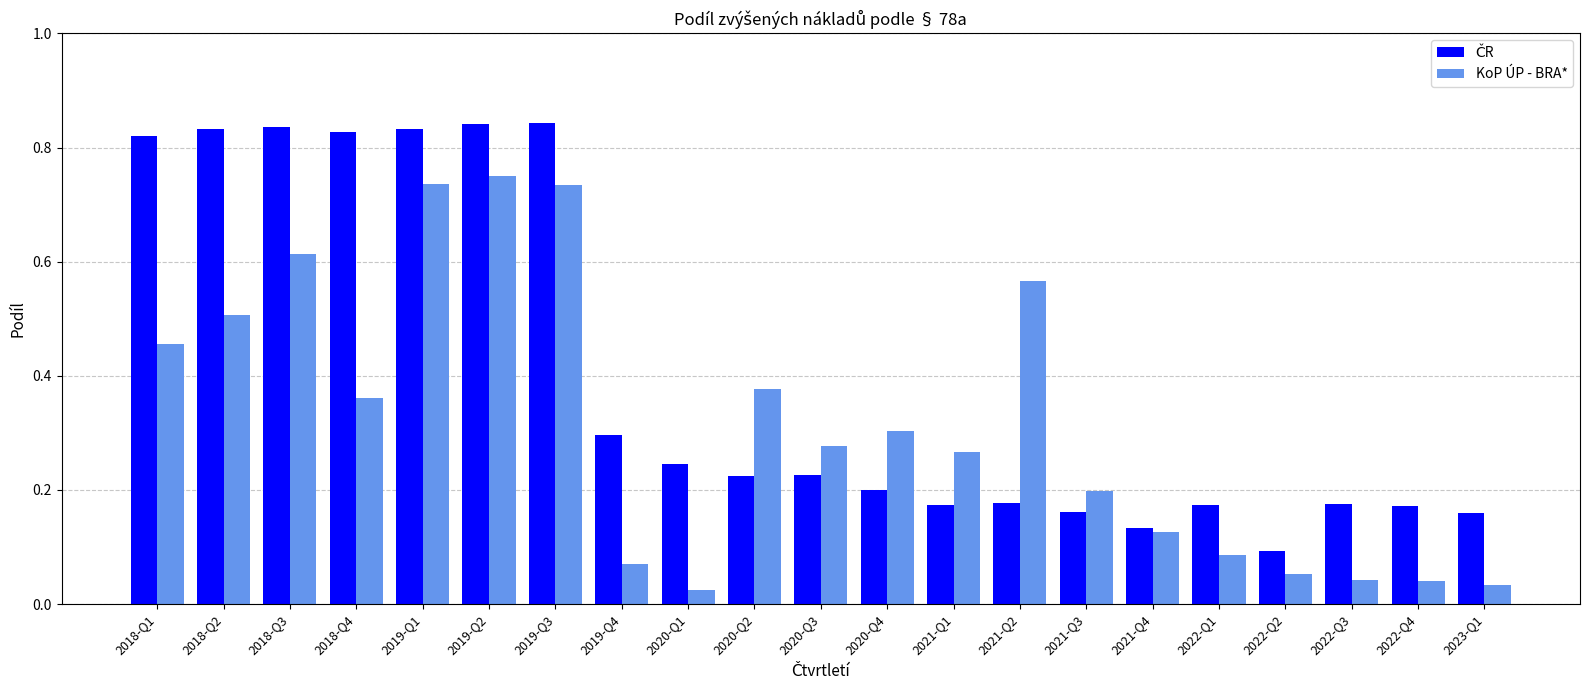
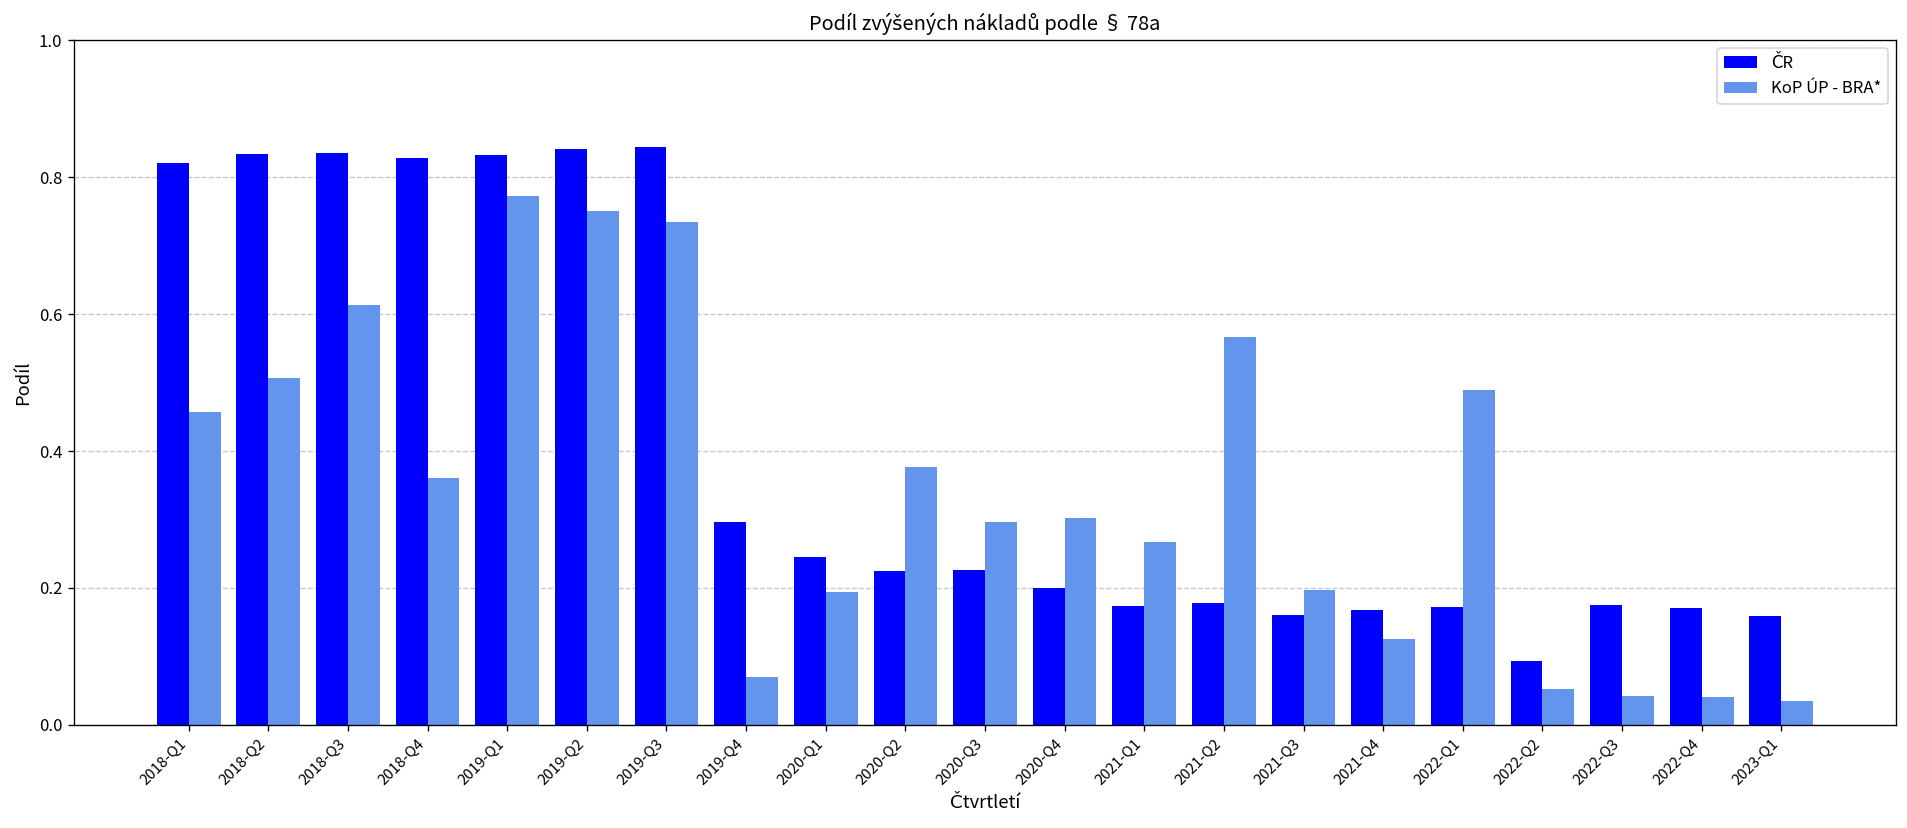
KoP ÚP - BRA*, 2019-Q1: 0.74 -> 0.77
KoP ÚP - BRA*, 2020-Q1: 0.02 -> 0.19
KoP ÚP - BRA*, 2020-Q3: 0.28 -> 0.30
ČR, 2021-Q4: 0.13 -> 0.17
KoP ÚP - BRA*, 2022-Q1: 0.09 -> 0.49
